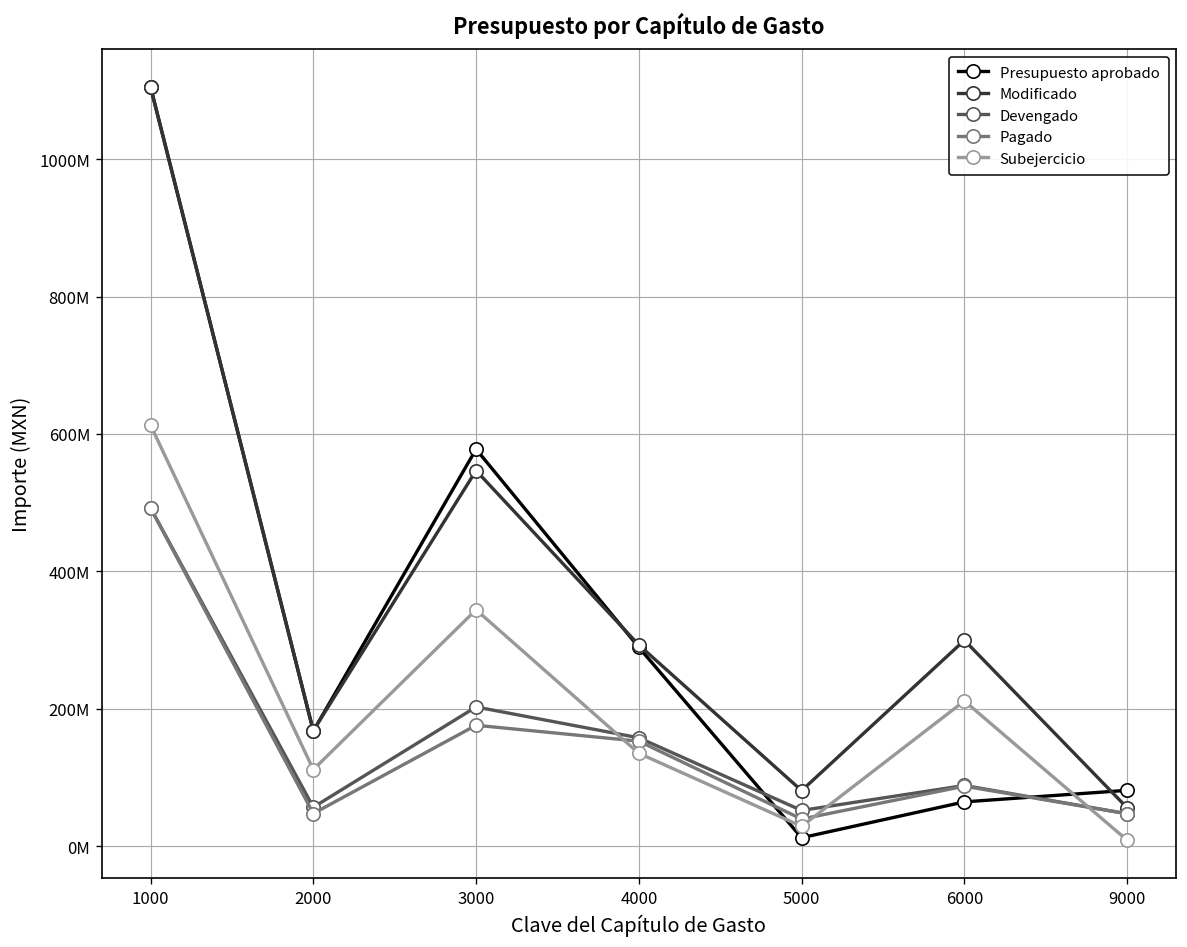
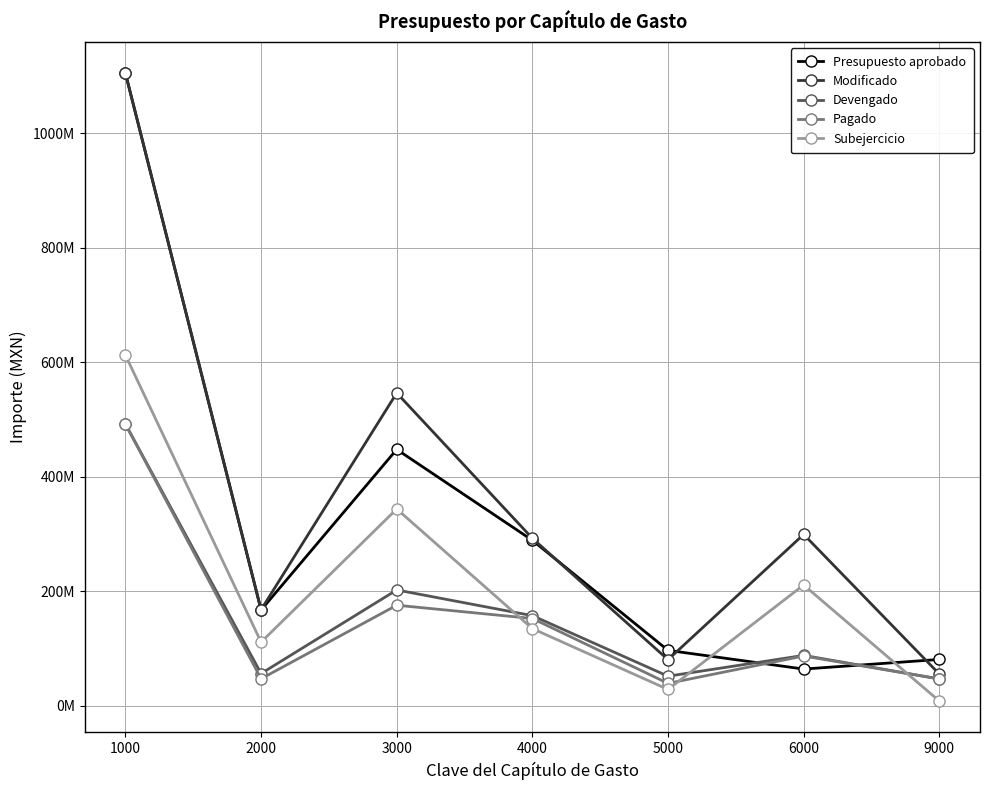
Presupuesto aprobado, 3000: 580000000 -> 450000000
Presupuesto aprobado, 5000: 10000000 -> 100000000
